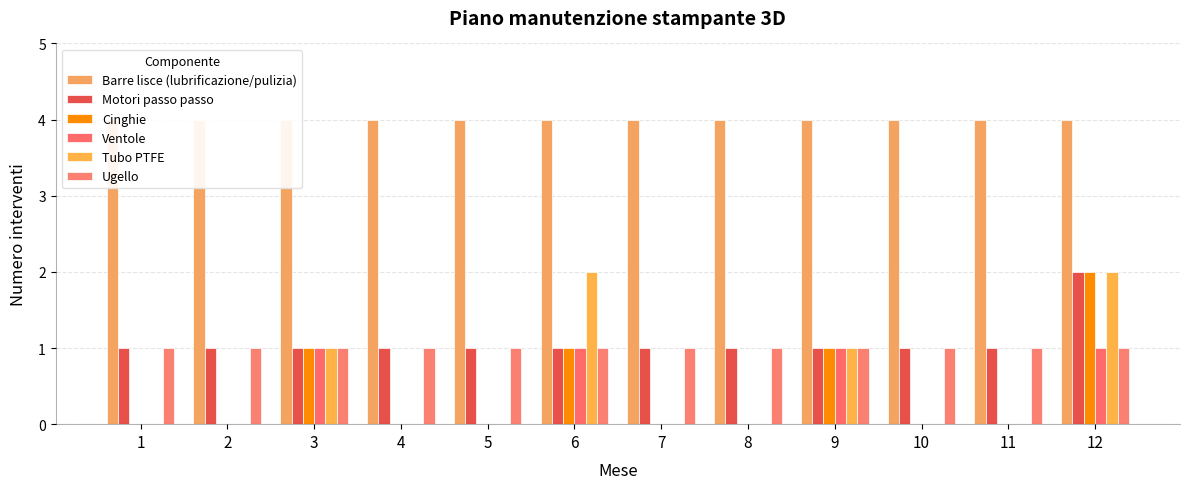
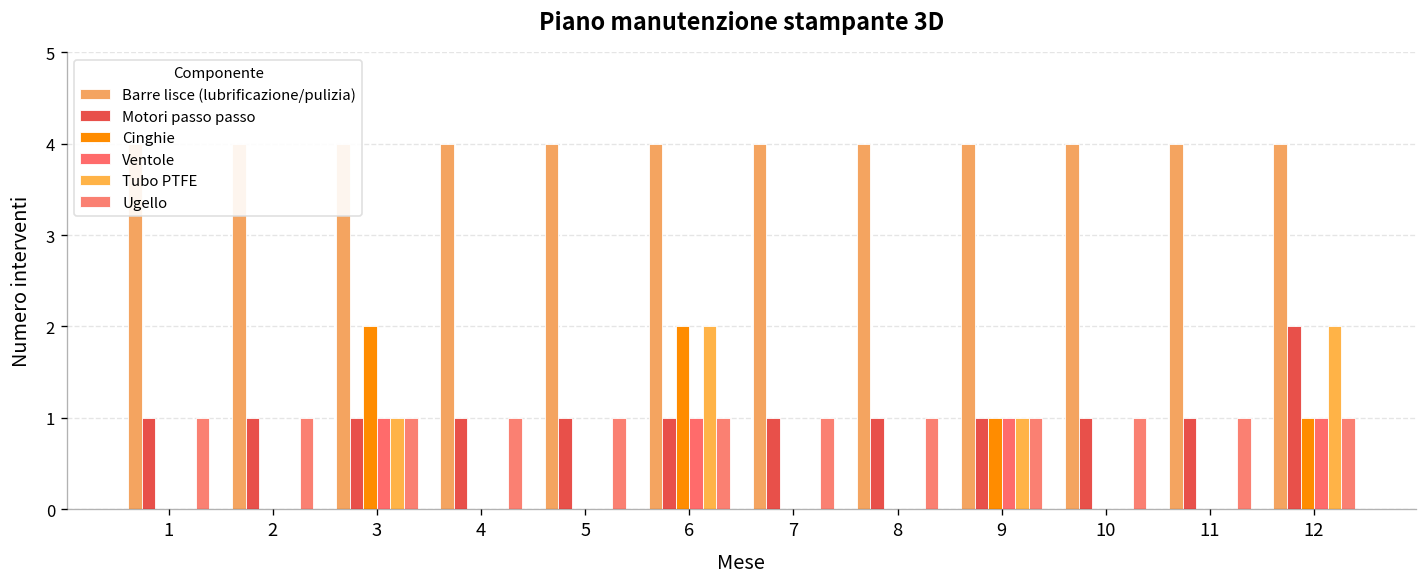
Cinghie, 3: 1 -> 2
Cinghie, 6: 1 -> 2
Cinghie, 12: 2 -> 1
